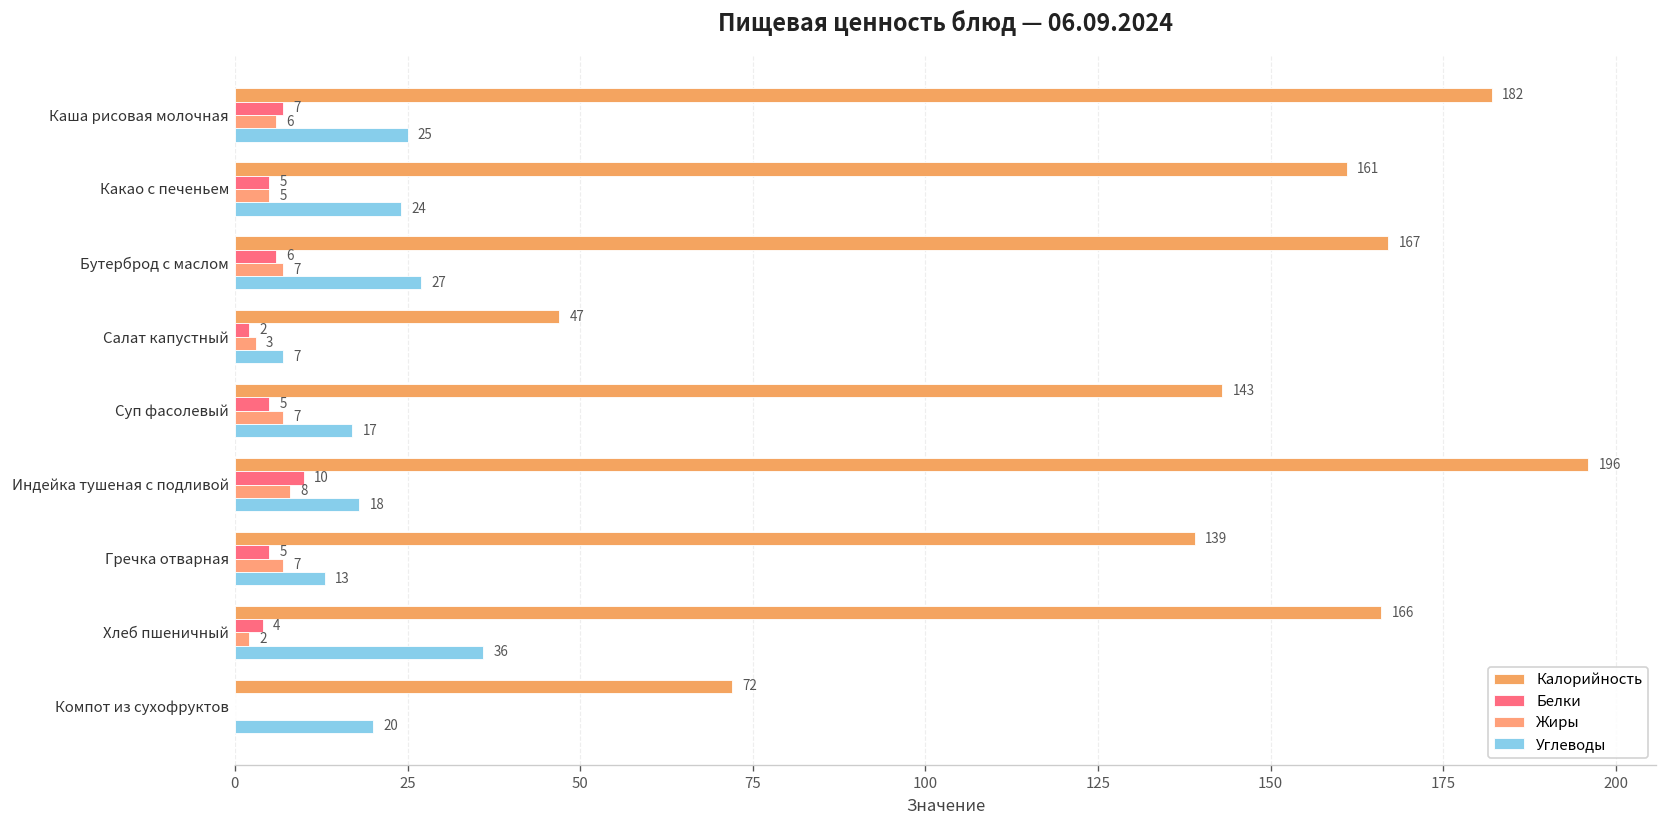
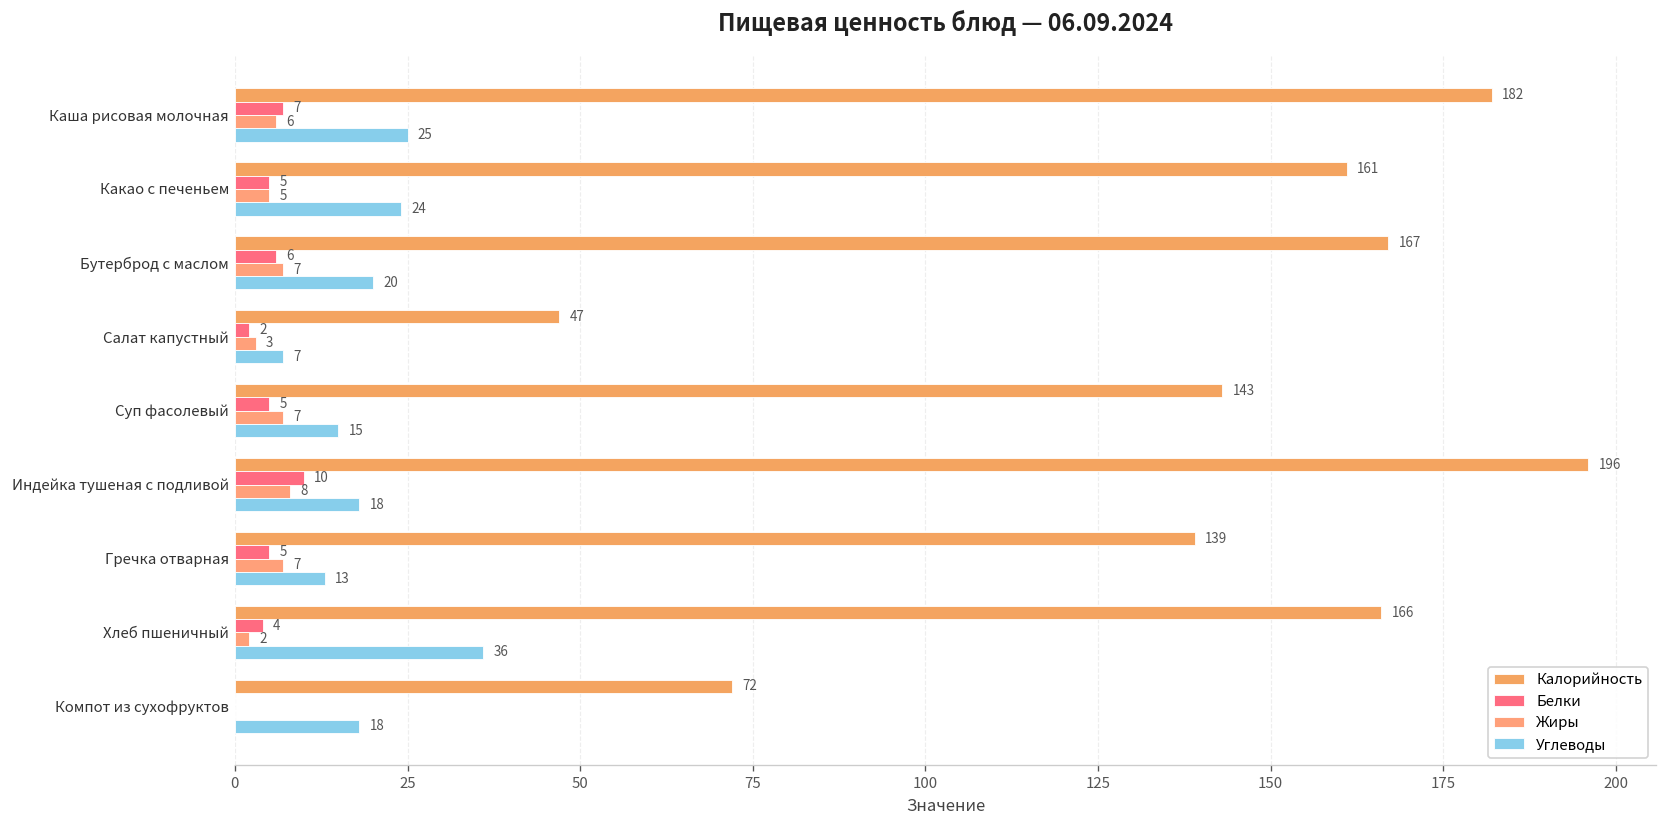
Углеводы, Бутерброд с маслом: 27 -> 20
Углеводы, Суп фасолевый: 17 -> 15
Углеводы, Компот из сухофруктов: 20 -> 18
